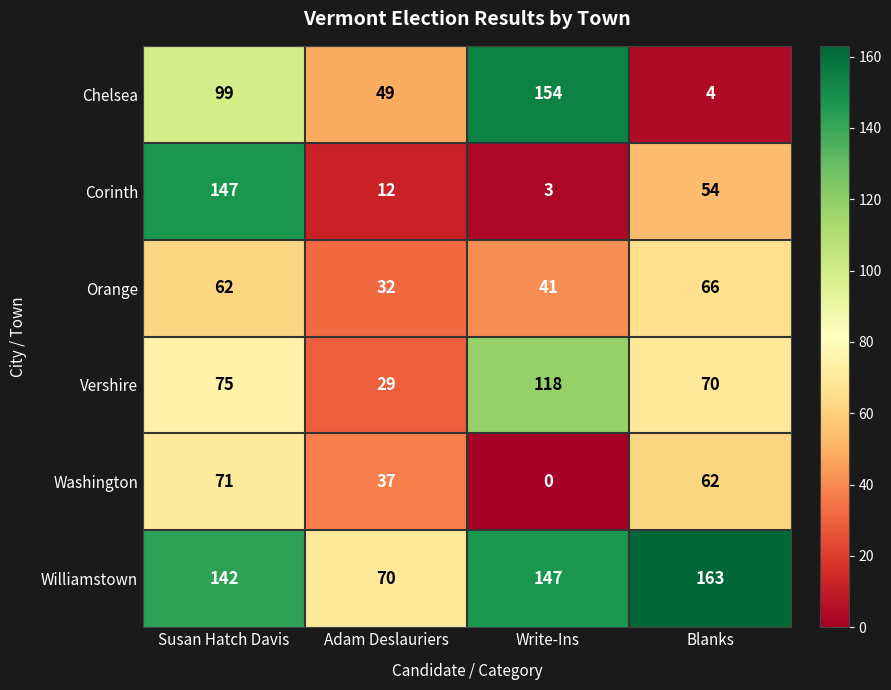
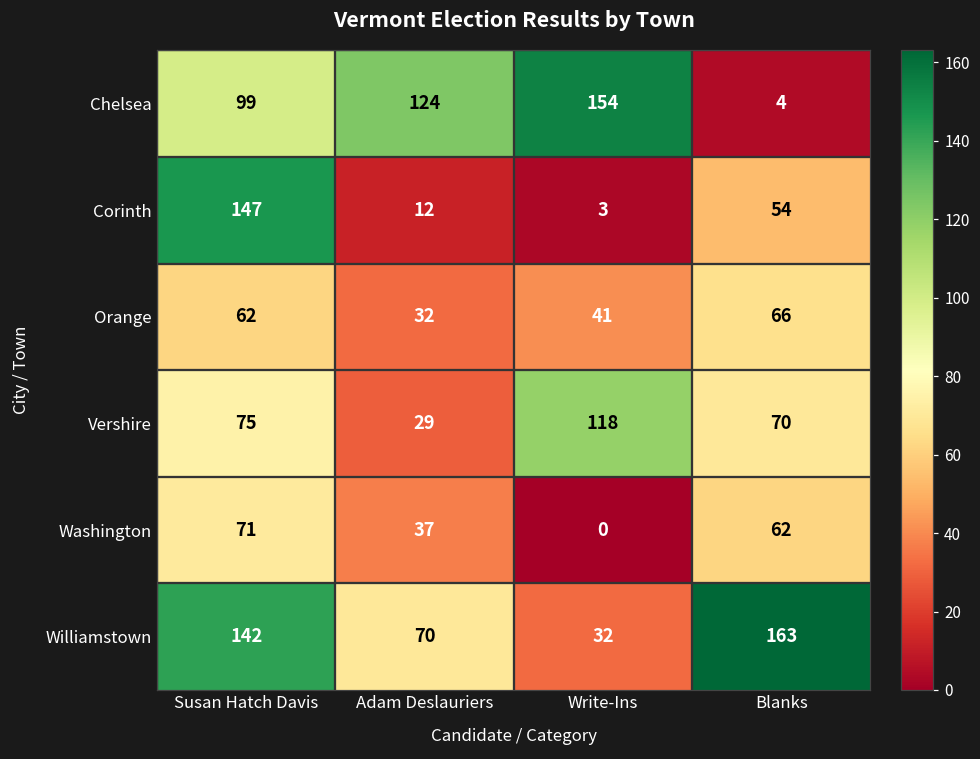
Chelsea, Adam Deslauriers: 49 -> 124
Williamstown, Write-Ins: 147 -> 32
